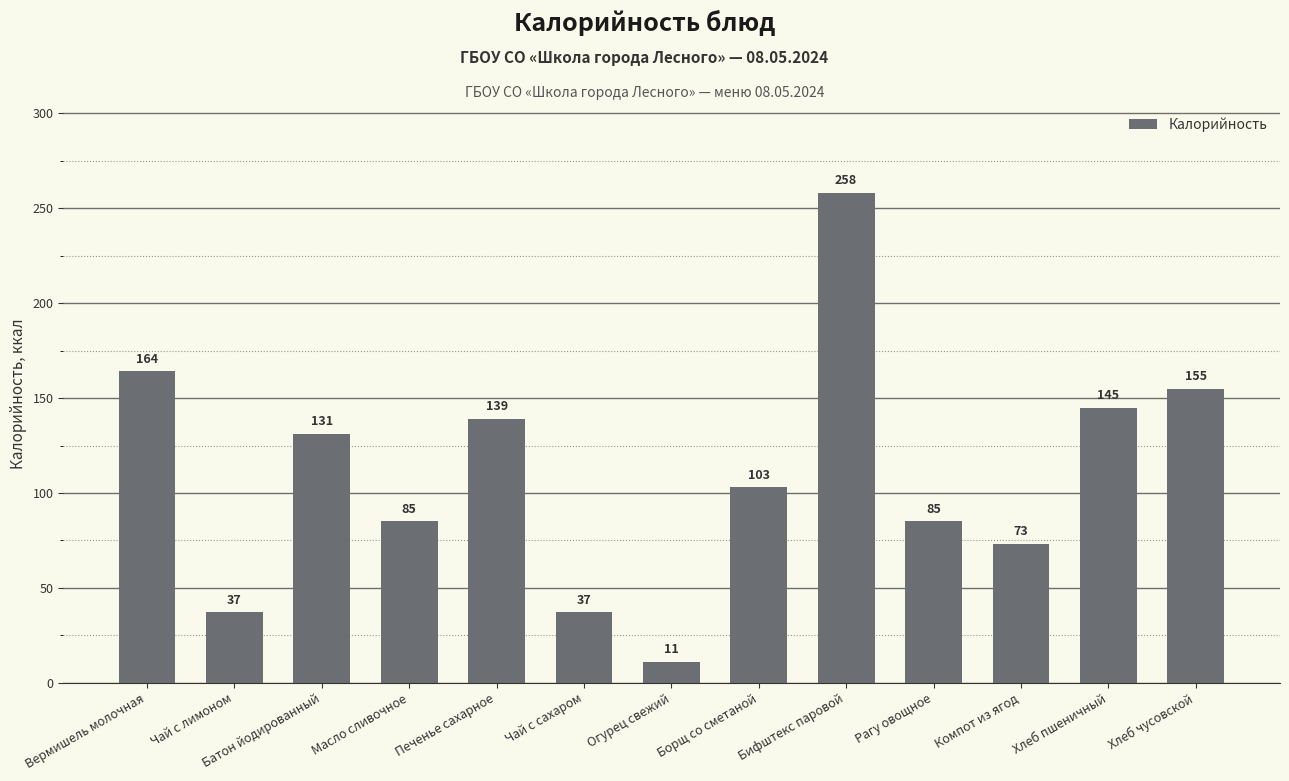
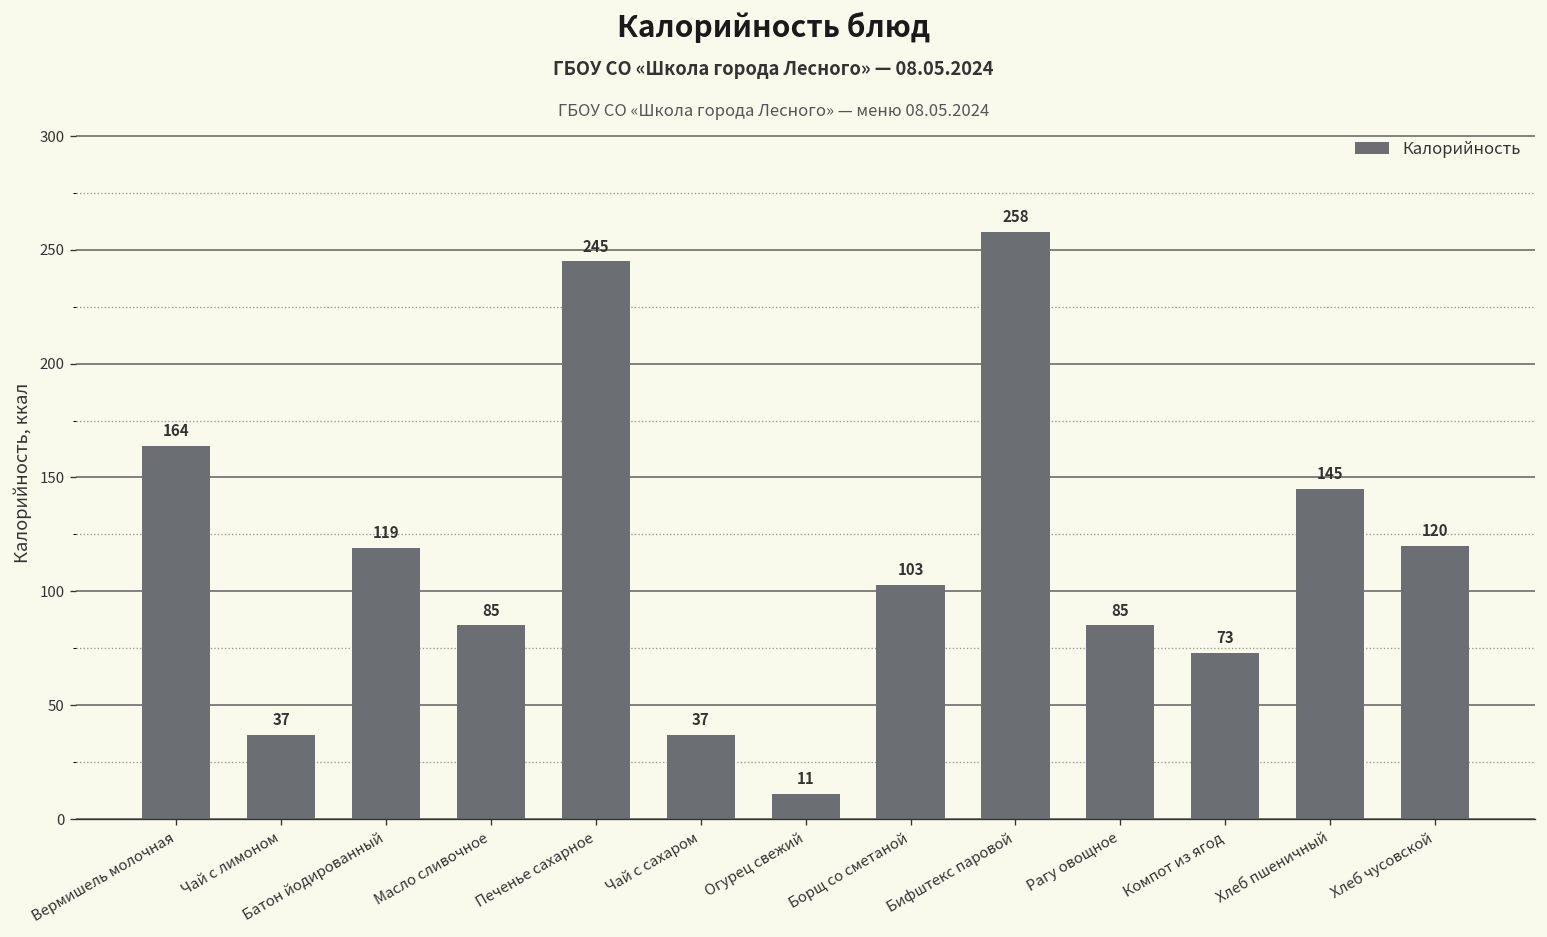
Батон йодированный: 131 -> 119
Печенье сахарное: 139 -> 245
Хлеб чусовской: 155 -> 120
